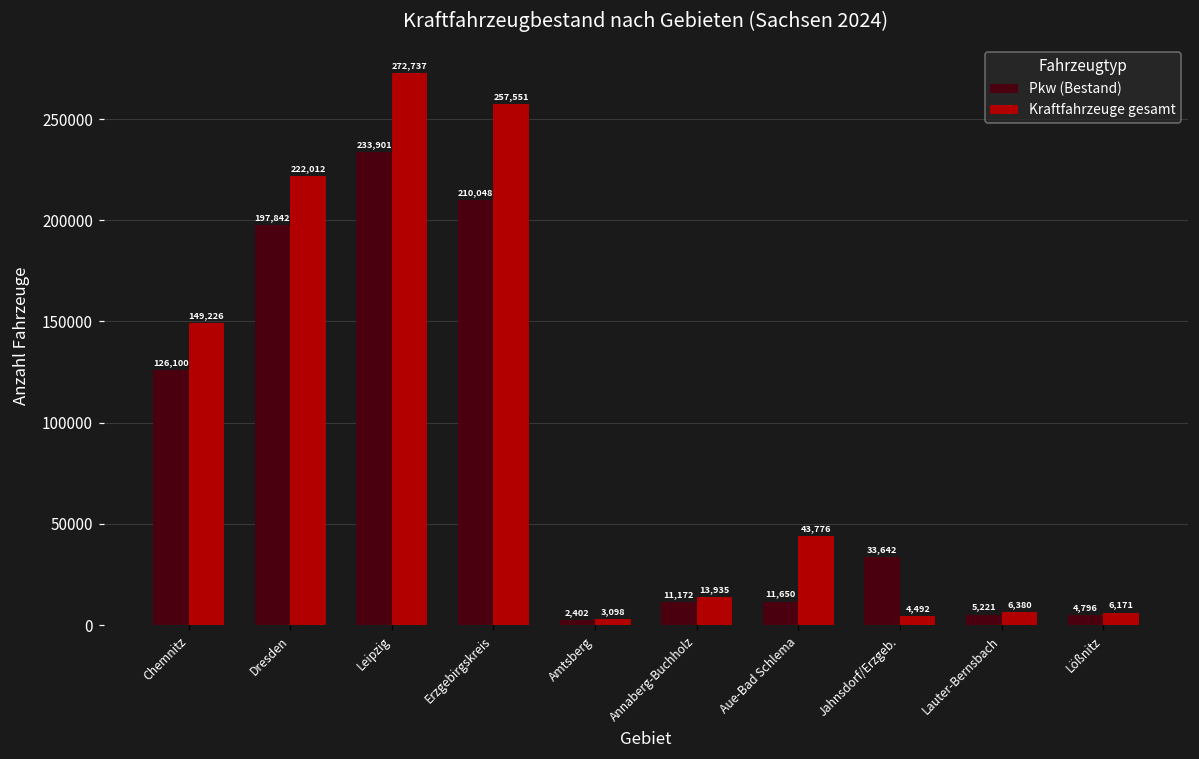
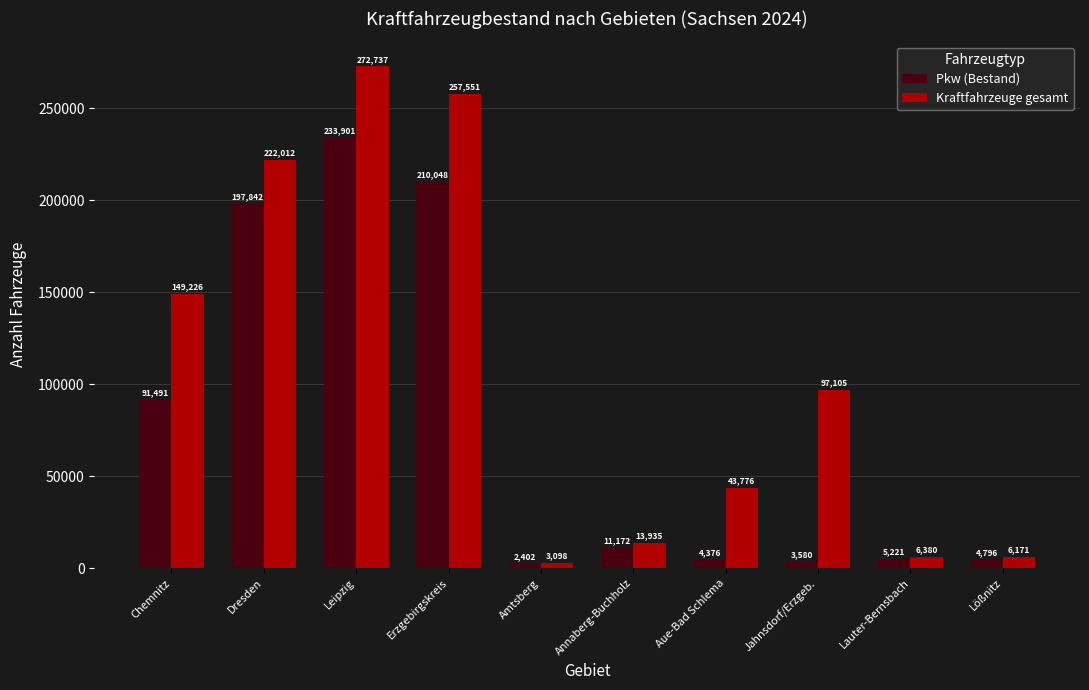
Pkw (Bestand), Chemnitz: 126,100 -> 91,491
Pkw (Bestand), Aue-Bad Schlema: 11,650 -> 4,376
Pkw (Bestand), Jahnsdorf/Erzgeb.: 33,642 -> 3,580
Kraftfahrzeuge gesamt, Jahnsdorf/Erzgeb.: 4,492 -> 97,105
